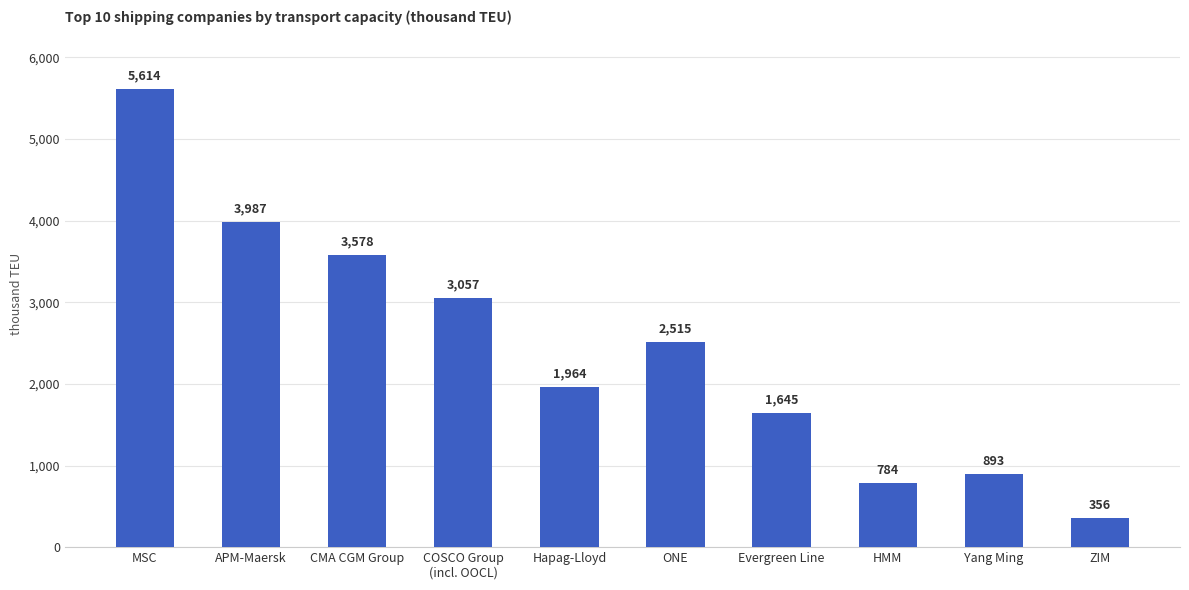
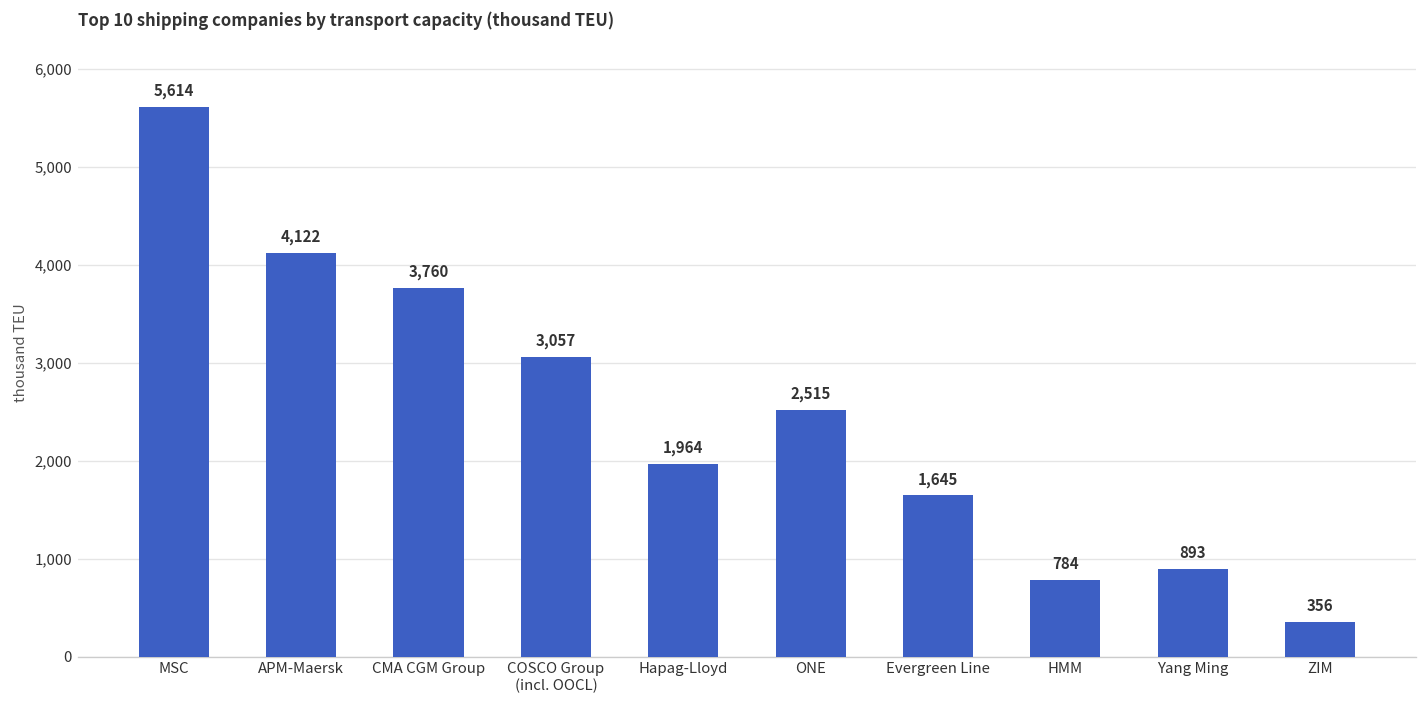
APM-Maersk: 3,987 -> 4,122
CMA CGM Group: 3,578 -> 3,760
